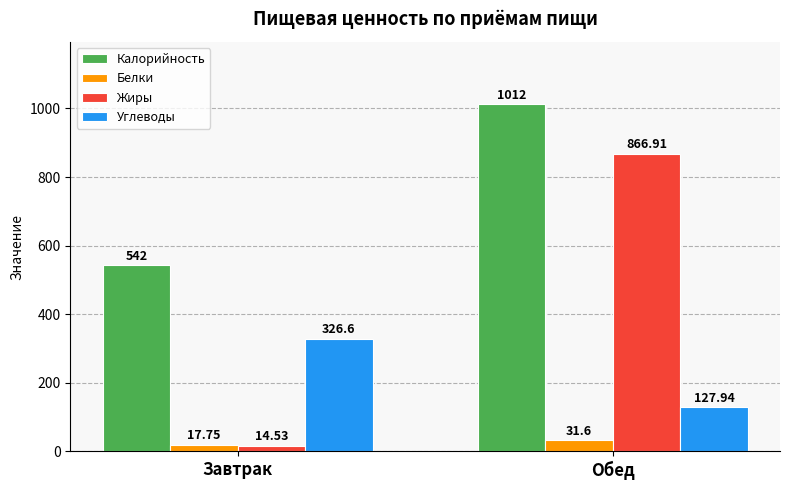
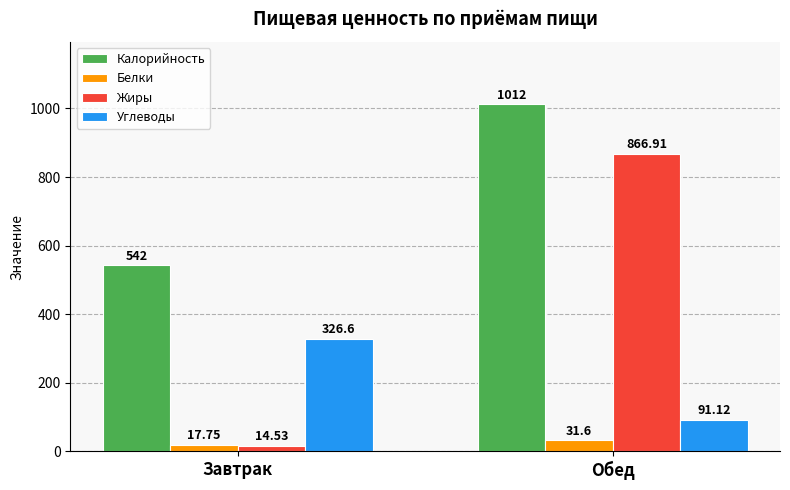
Углеводы, Обед: 127.94 -> 91.12
